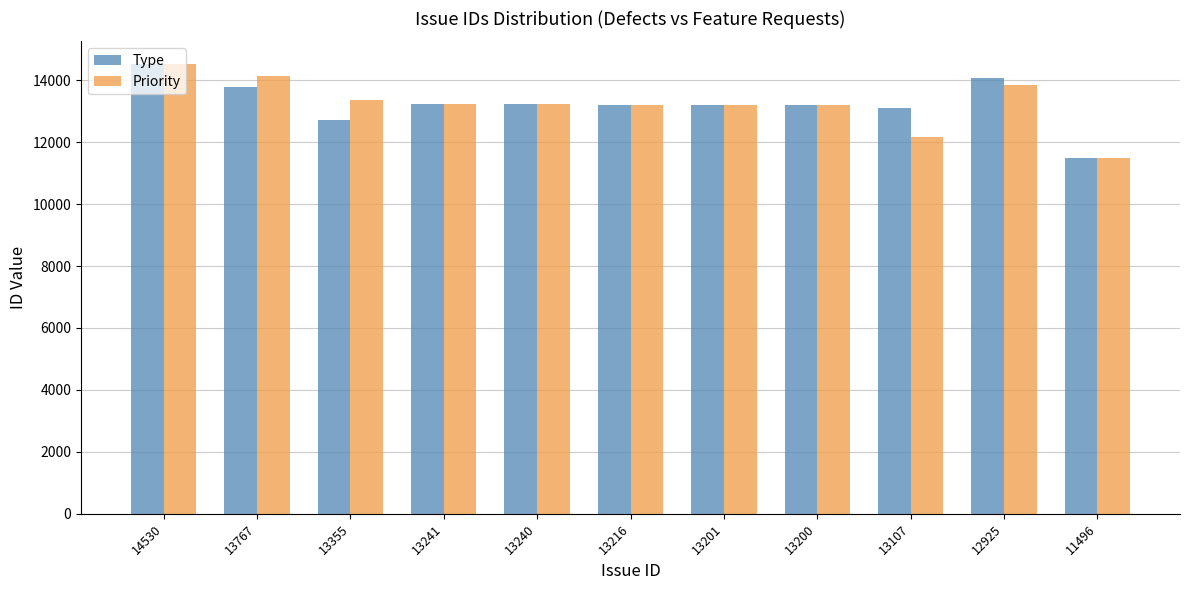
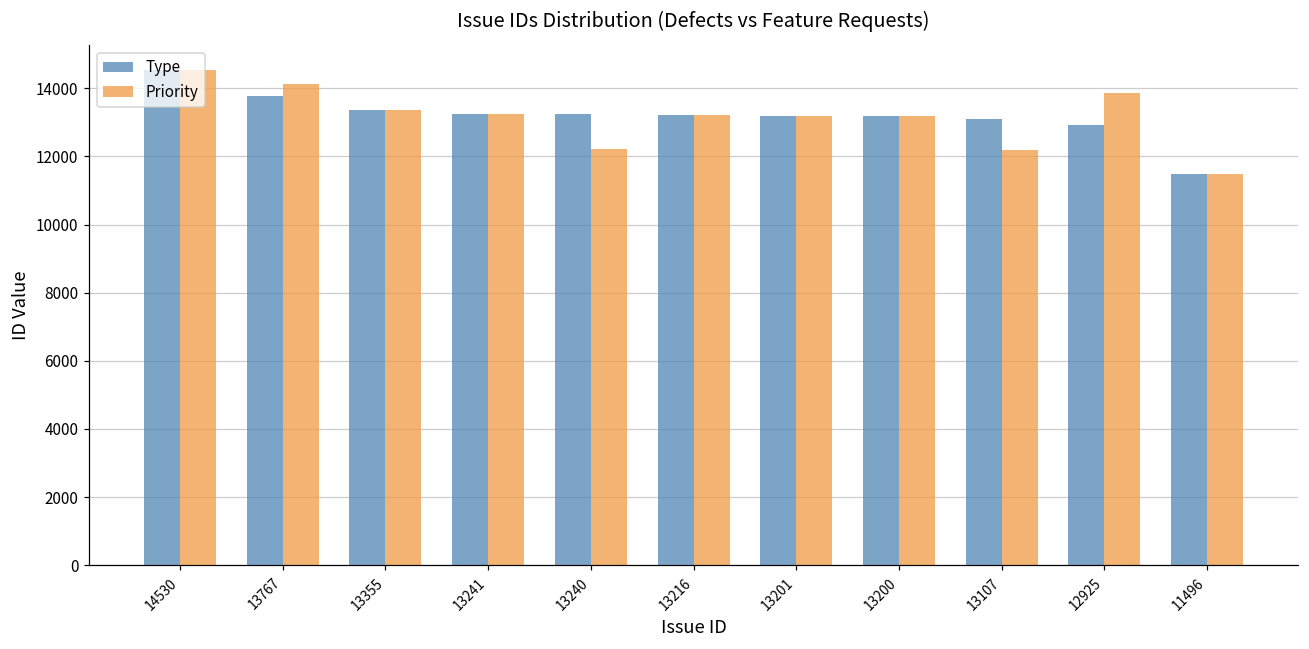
Type, 13355: 12700 -> 13400
Priority, 13240: 13200 -> 12200
Type, 12925: 14100 -> 12900
